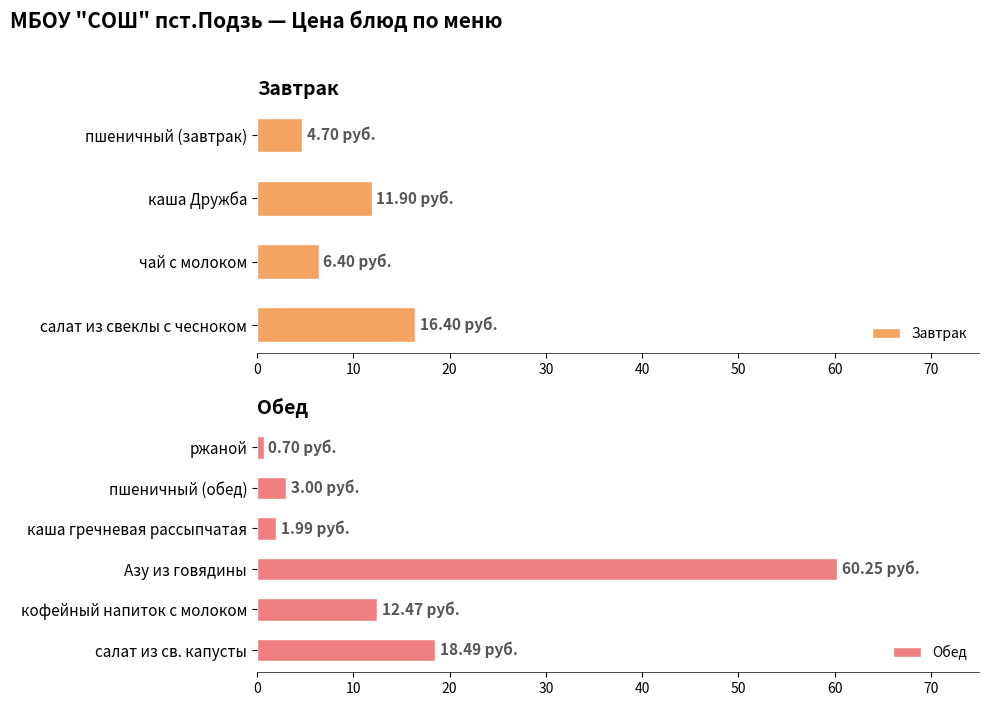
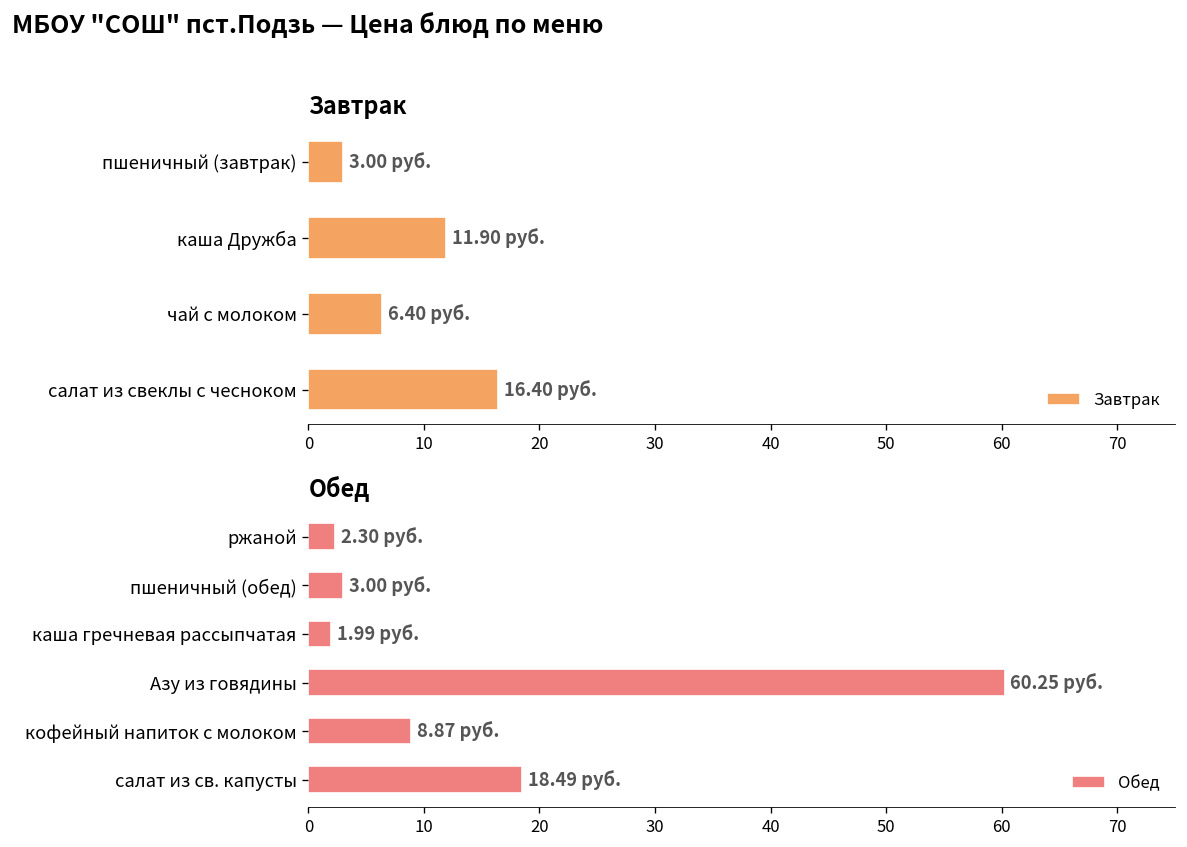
Завтрак, пшеничный (завтрак): 4.70 -> 3.00
Обед, ржаной: 0.70 -> 2.30
Обед, кофейный напиток с молоком: 12.47 -> 8.87
